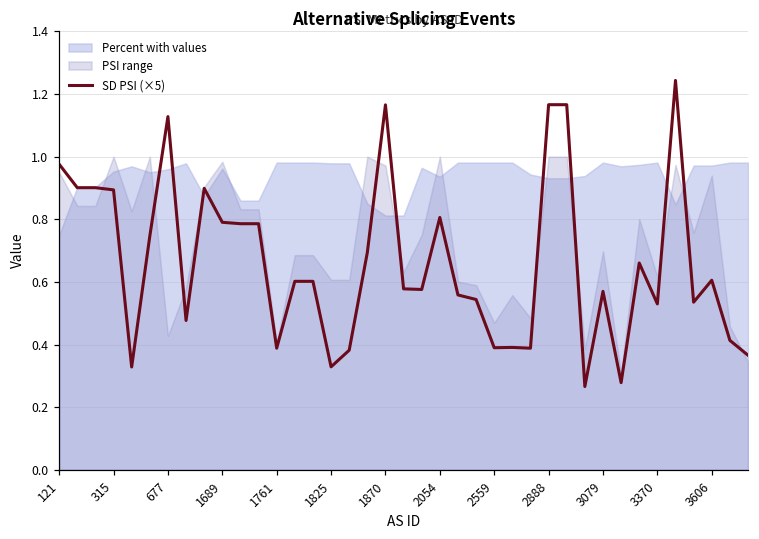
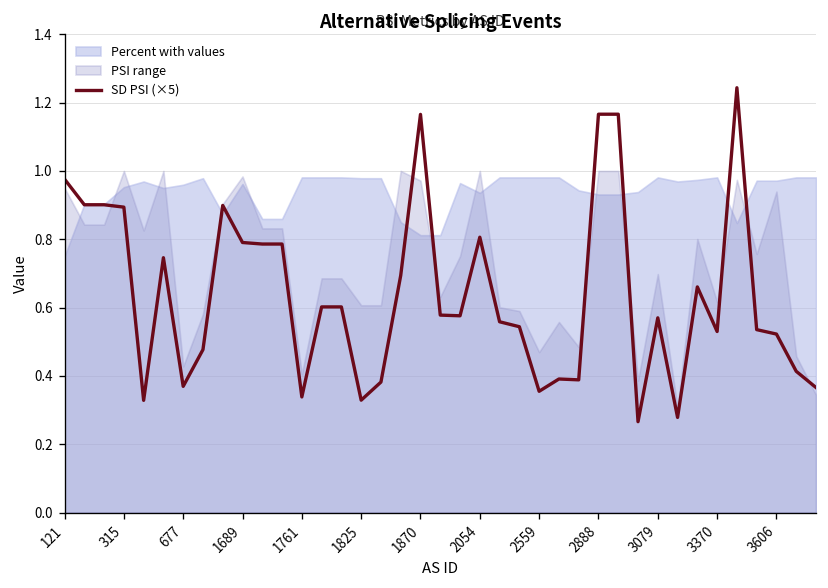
SD PSI (×5), 677: 1.13 -> 0.37
SD PSI (×5), 1761: 0.39 -> 0.34
SD PSI (×5), 2559: 0.39 -> 0.36
SD PSI (×5), 3606: 0.61 -> 0.52
